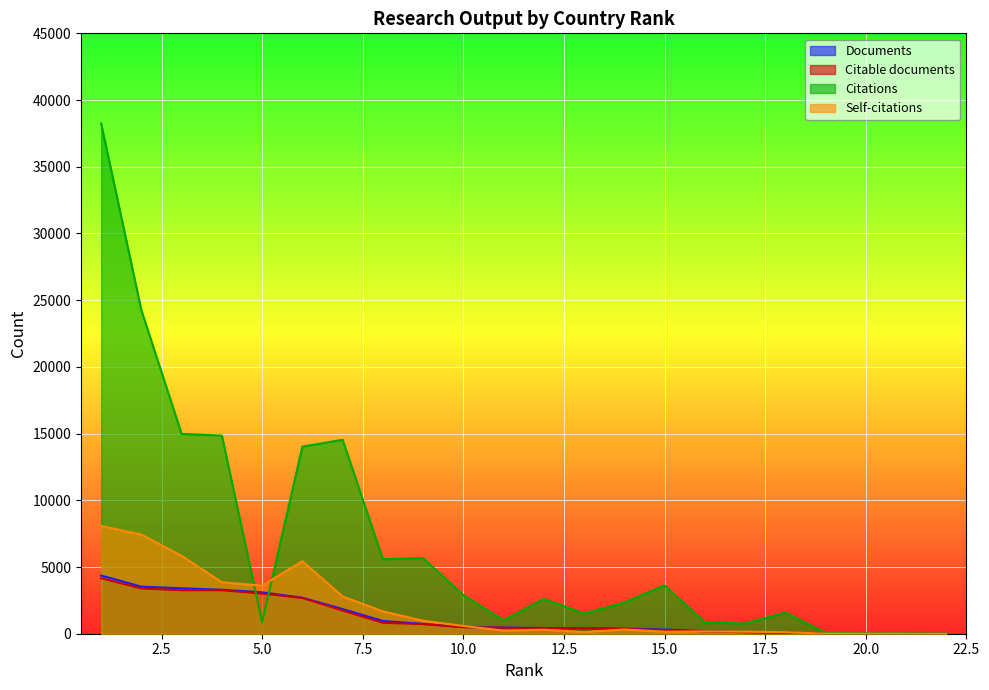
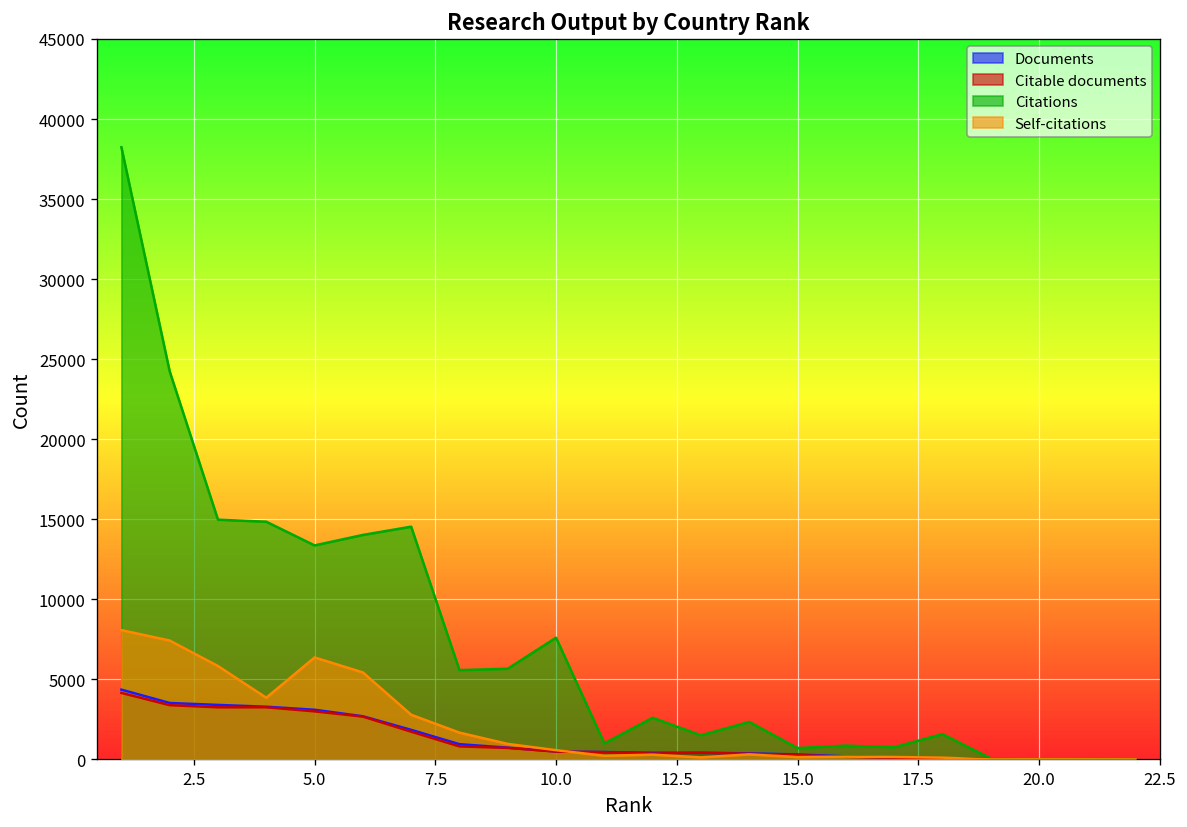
Citations, 5.0: 900 -> 13400
Self-citations, 5.0: 3600 -> 6400
Citations, 10.0: 2900 -> 7600
Citations, 15.0: 3600 -> 700
